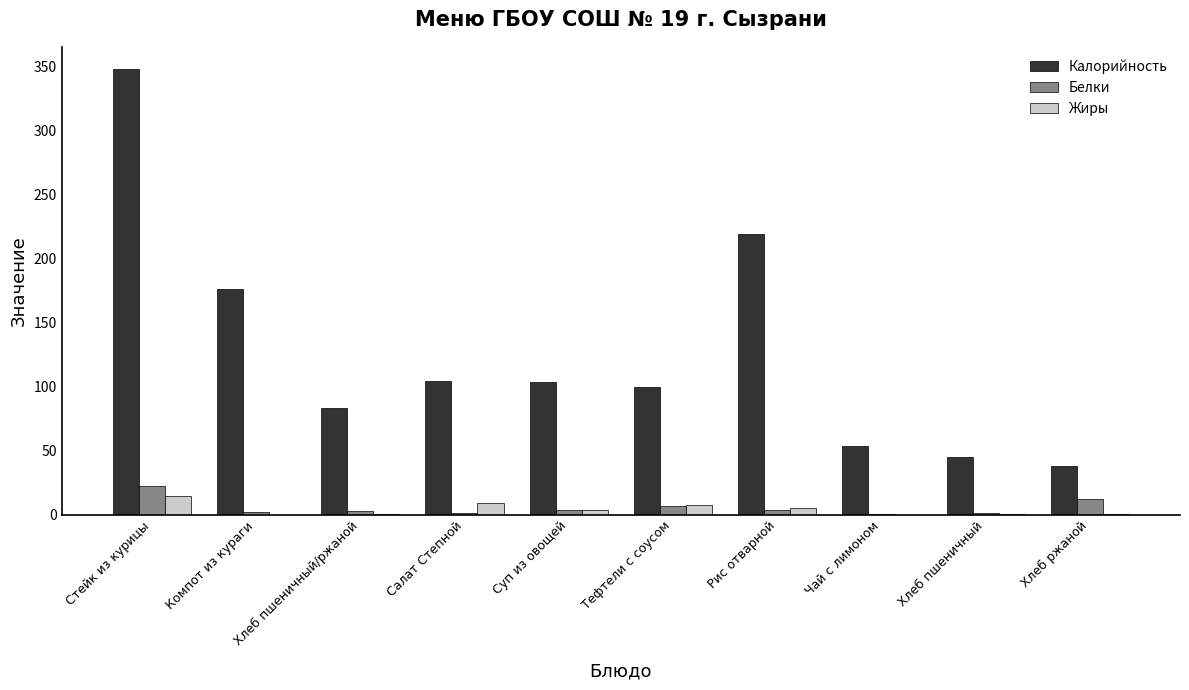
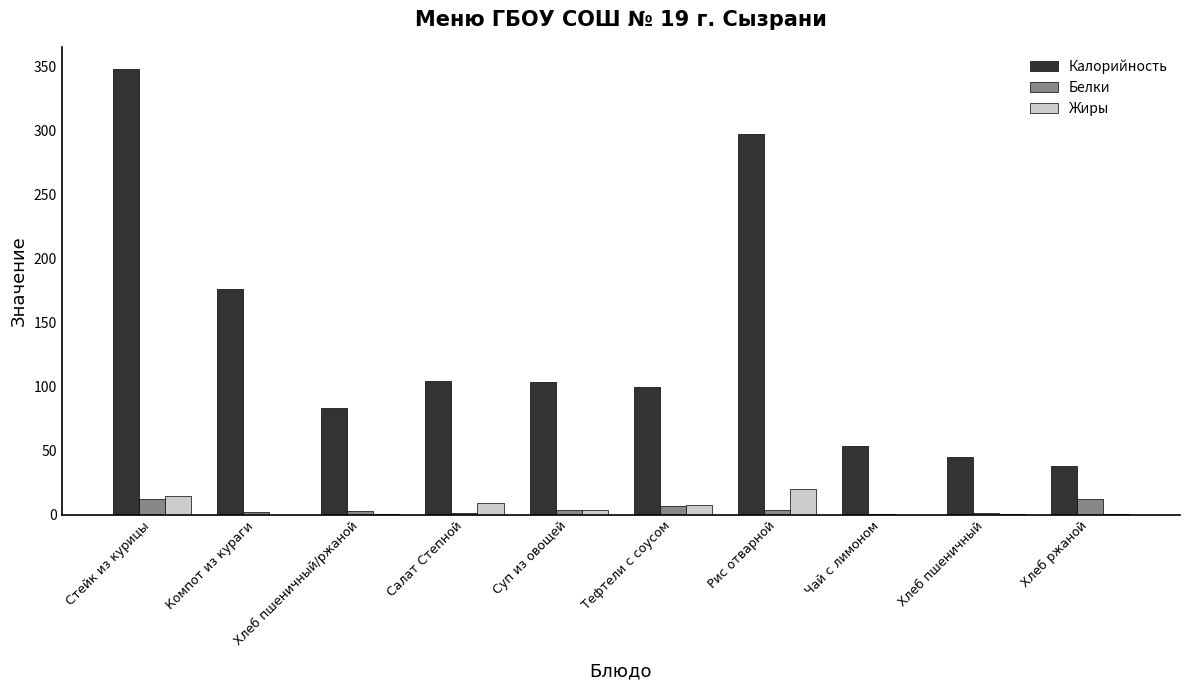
Белки, Стейк из курицы: 23 -> 12
Калорийность, Рис отварной: 219 -> 297
Жиры, Рис отварной: 5 -> 20
